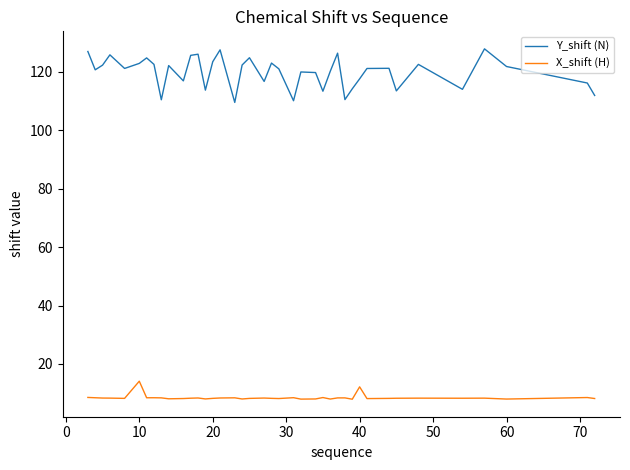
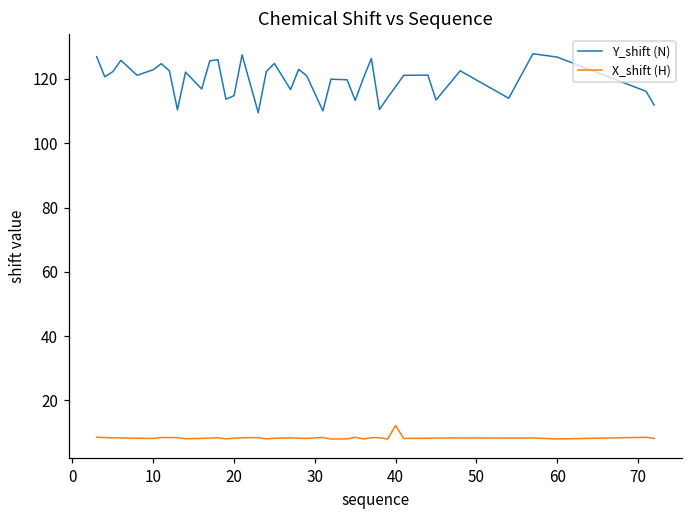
X_shift (H), 10: 14 -> 8
Y_shift (N), 20: 123 -> 115
Y_shift (N), 60: 122 -> 127
